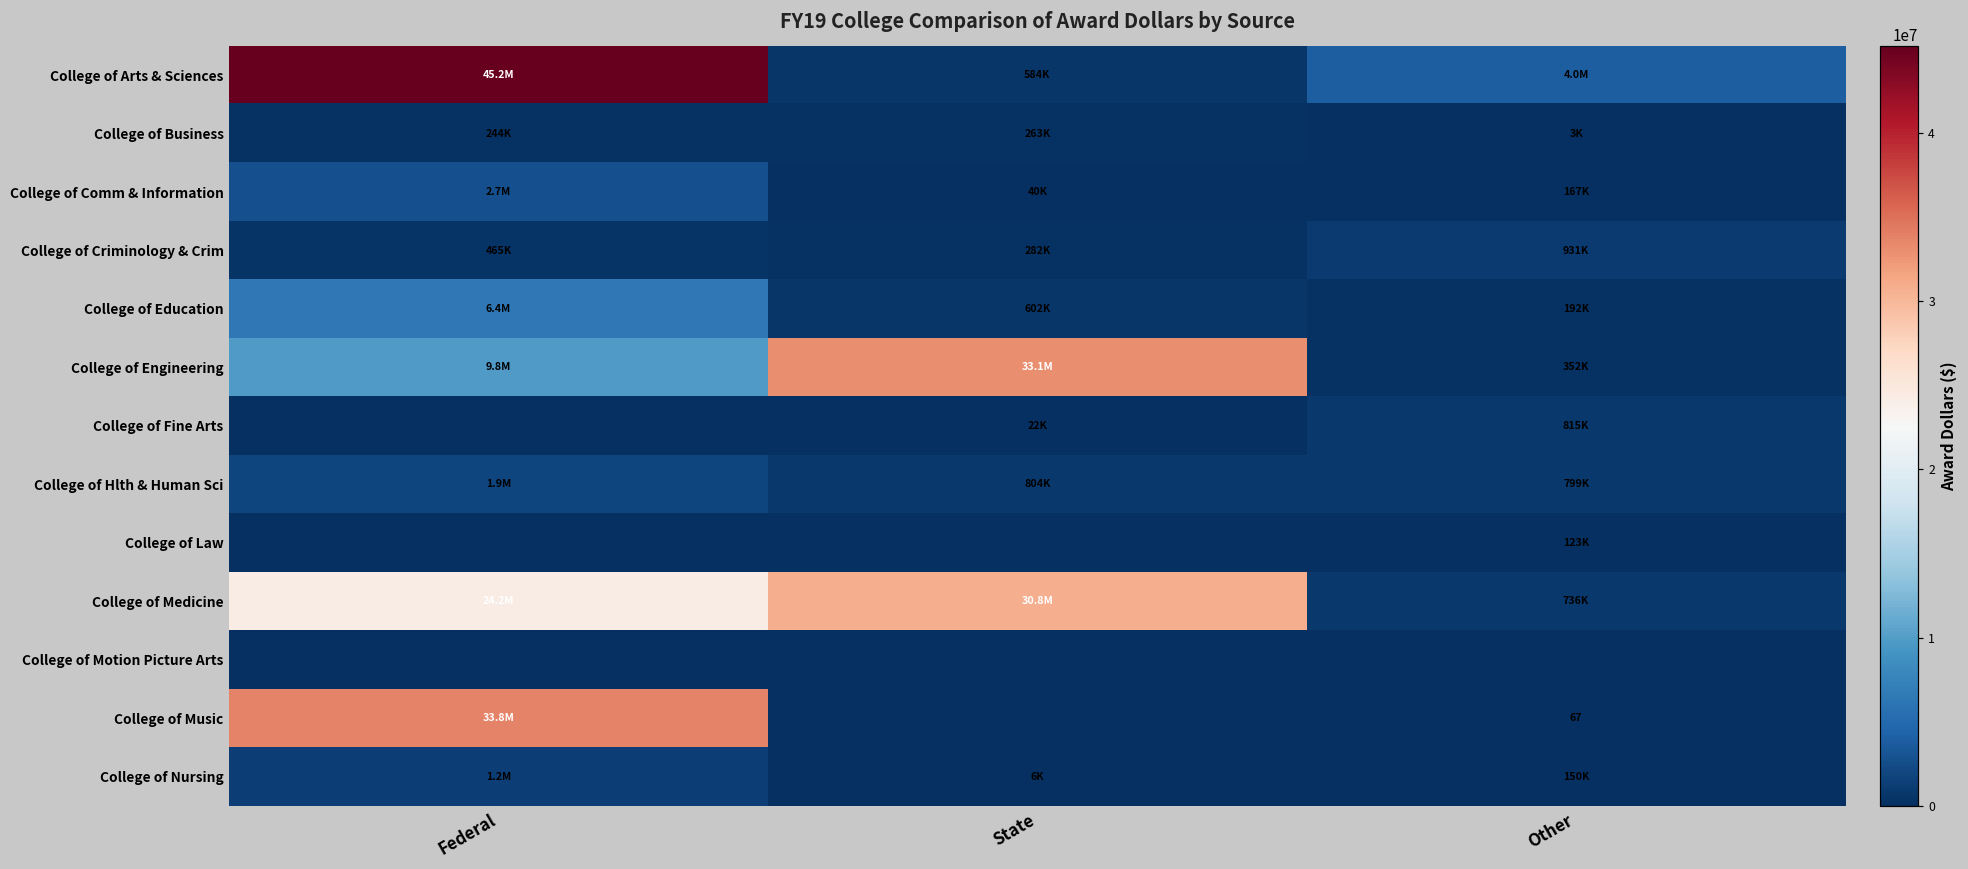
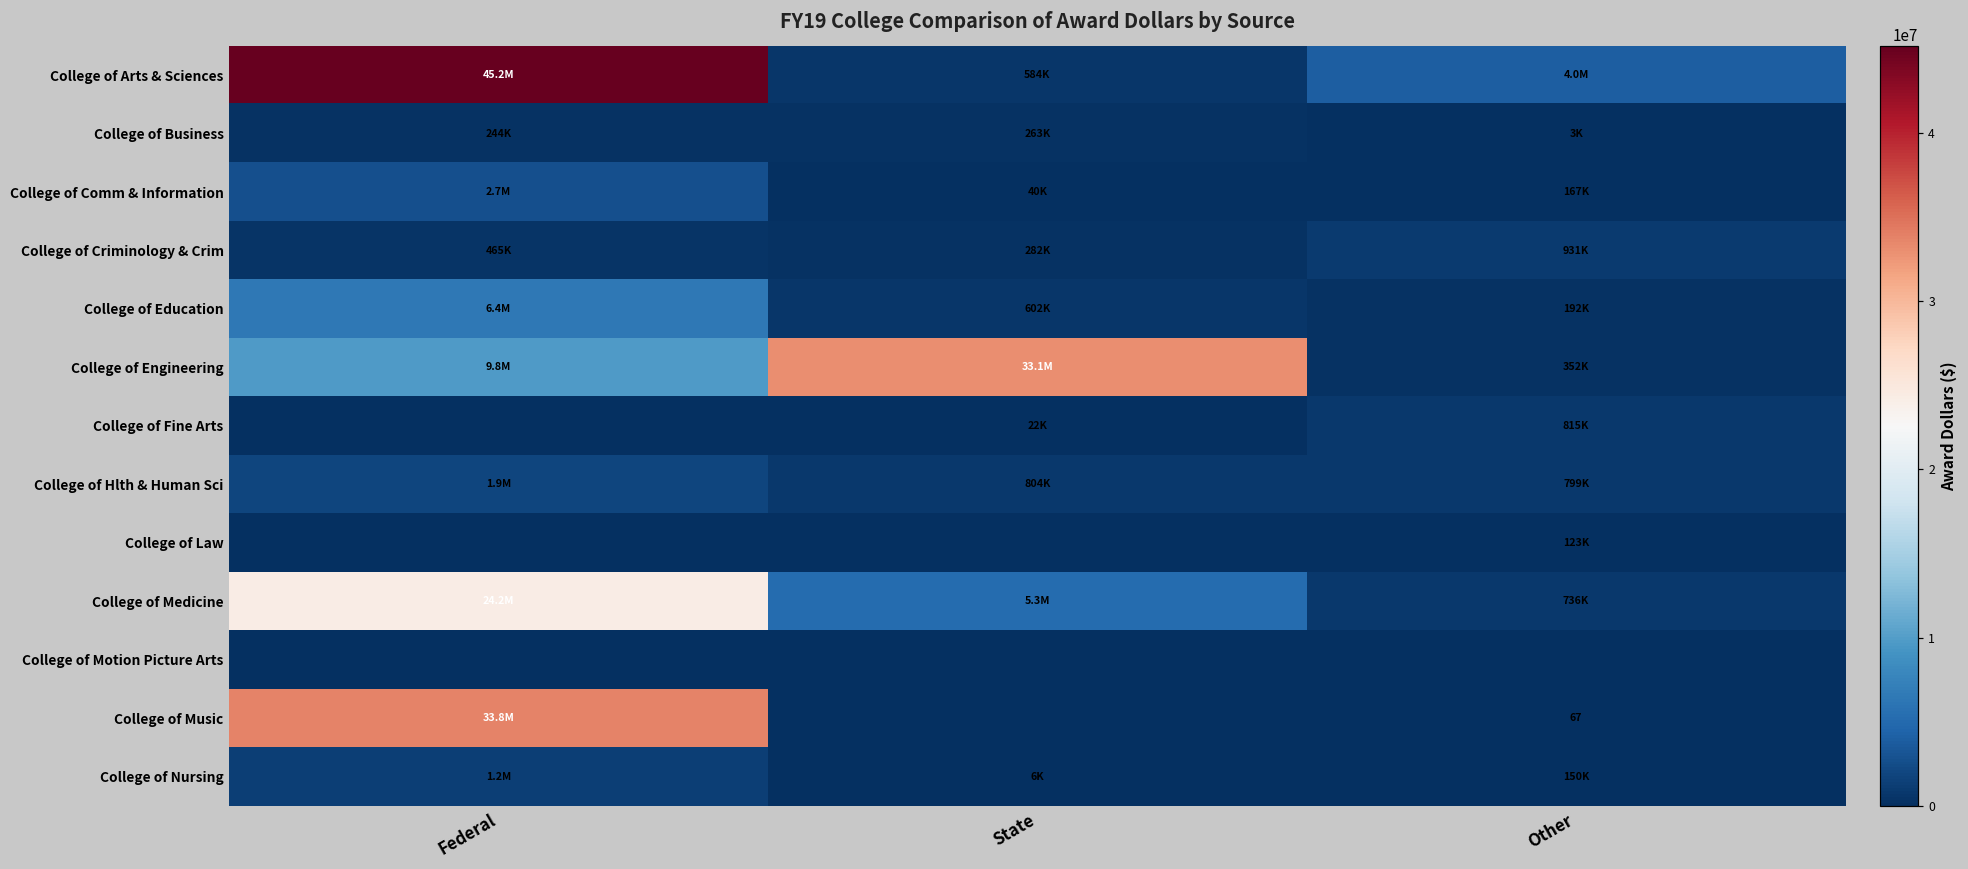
College of Medicine, State: 30.8M -> 5.3M
